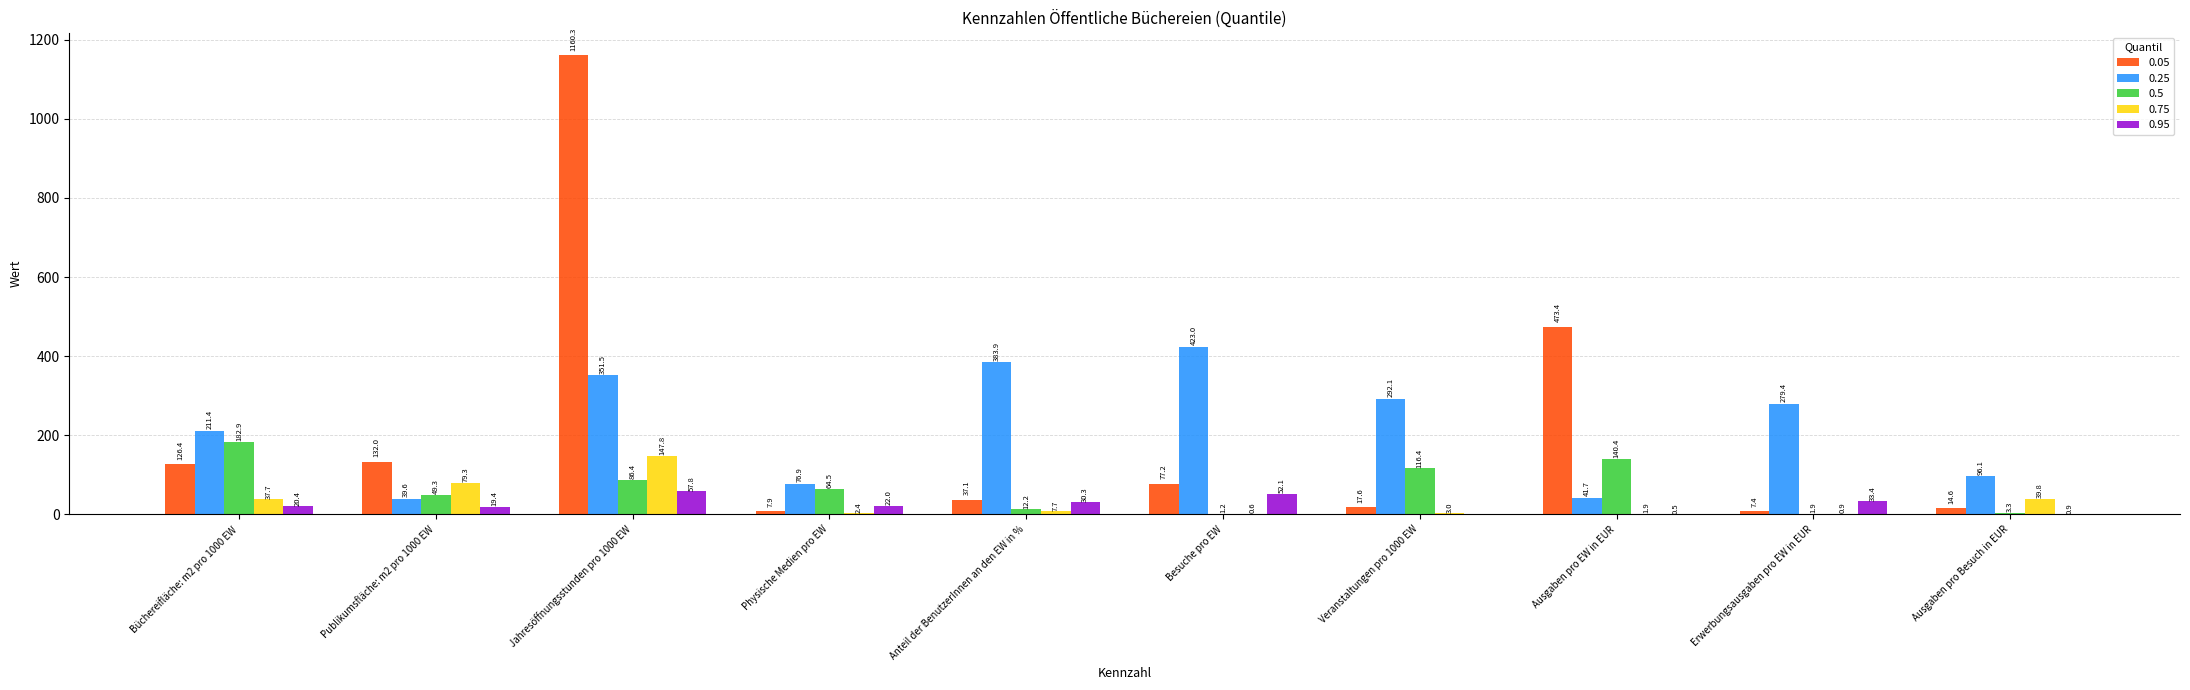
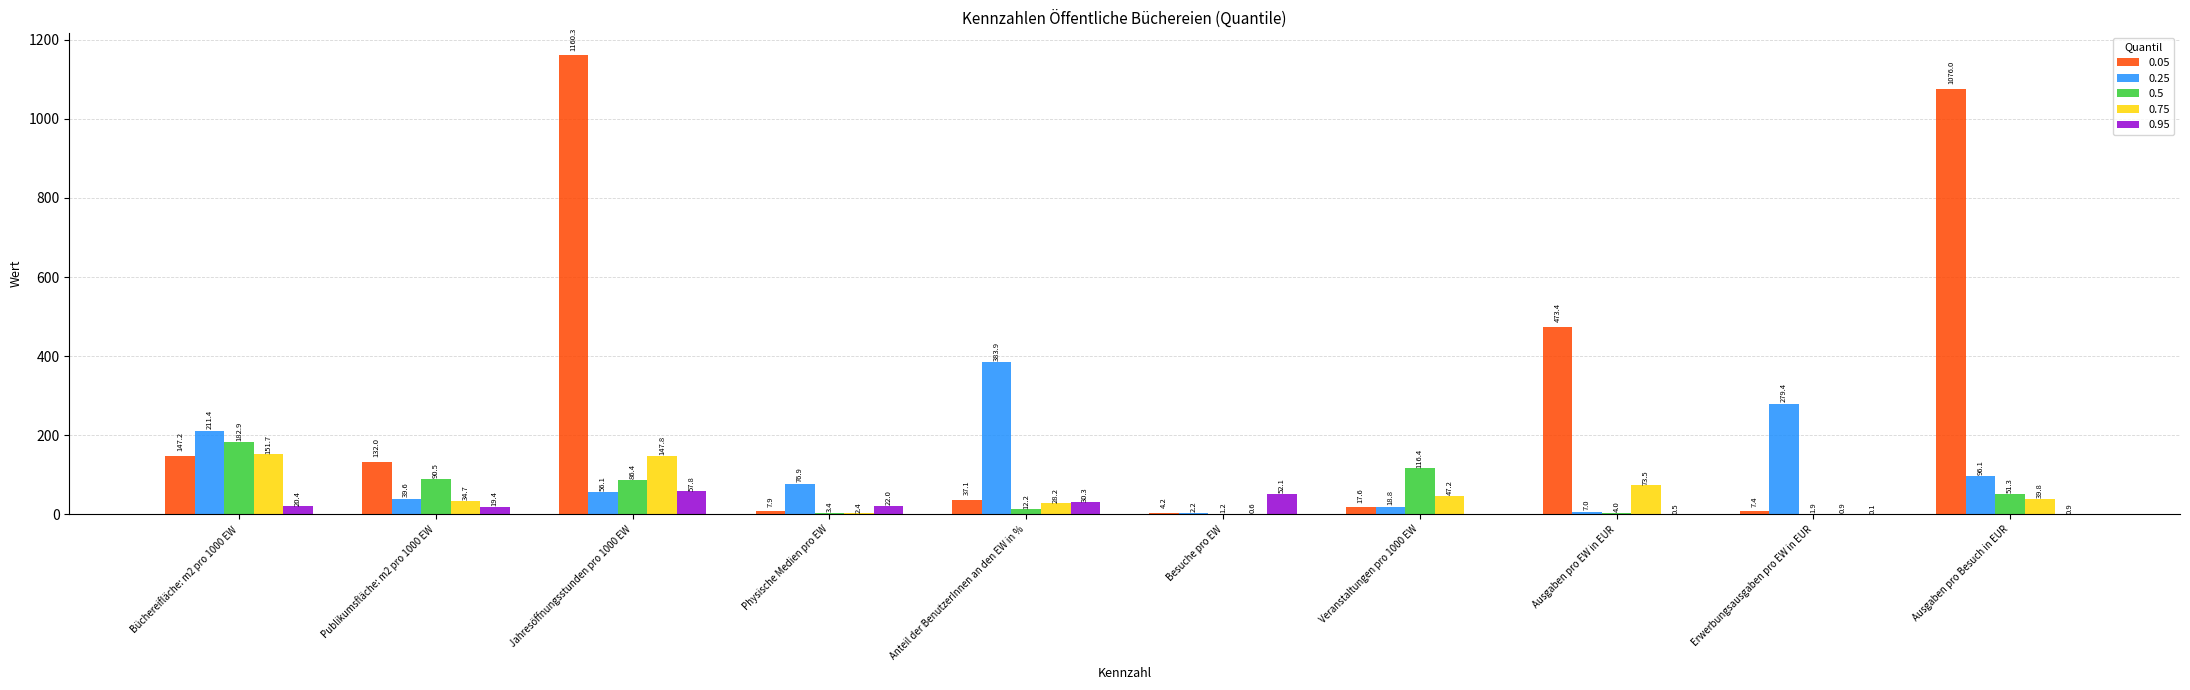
0.05, Büchereifläche: m2 pro 1000 EW: 126.4 -> 147.2
0.75, Büchereifläche: m2 pro 1000 EW: 37.7 -> 151.7
0.5, Publikumsfläche: m2 pro 1000 EW: 49.3 -> 90.5
0.75, Publikumsfläche: m2 pro 1000 EW: 79.3 -> 34.7
0.25, Jahresöffnungsstunden pro 1000 EW: 351.5 -> 56.1
0.5, Physische Medien pro EW: 64.5 -> 3.4
0.75, Anteil der BenutzerInnen an den EW in %: 7.7 -> 28.2
0.05, Besuche pro EW: 77.2 -> 4.2
0.25, Besuche pro EW: 423.0 -> 2.2
0.25, Veranstaltungen pro 1000 EW: 292.1 -> 18.8
0.75, Veranstaltungen pro 1000 EW: 3.0 -> 47.2
0.25, Ausgaben pro EW in EUR: 41.7 -> 7.0
0.5, Ausgaben pro EW in EUR: 140.4 -> 4.0
0.75, Ausgaben pro EW in EUR: 1.9 -> 73.5
0.95, Erwerbungsausgaben pro EW in EUR: 33.4 -> 0.1
0.05, Ausgaben pro Besuch in EUR: 14.6 -> 1076.0
0.5, Ausgaben pro Besuch in EUR: 3.3 -> 51.3
